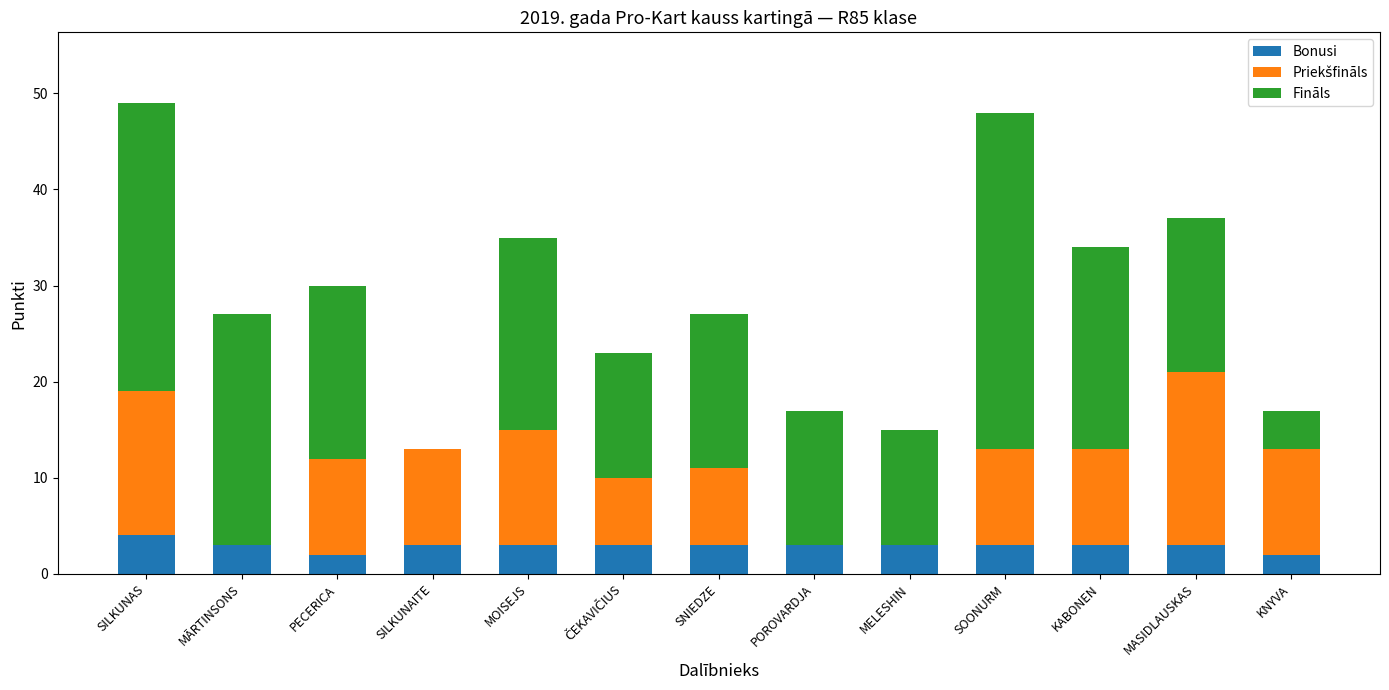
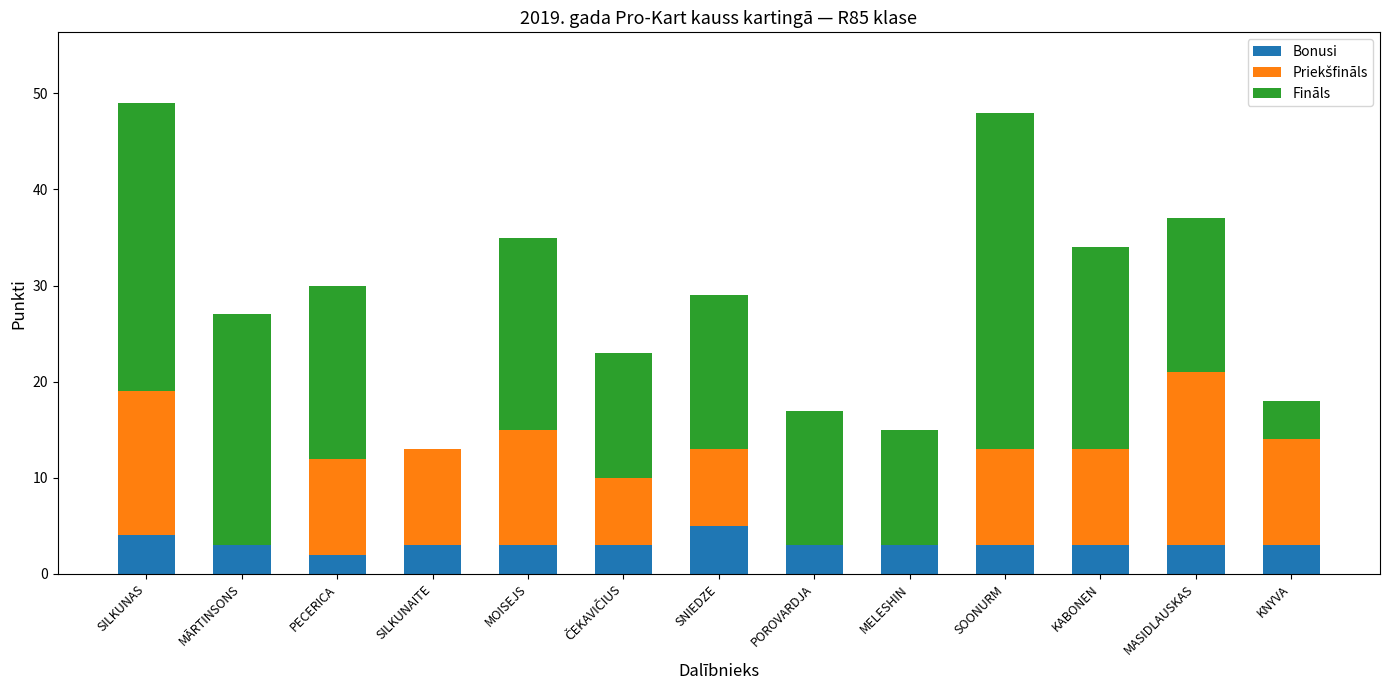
Bonusi, SNIEDZE: 3 -> 5
Bonusi, KNYVA: 2 -> 3
